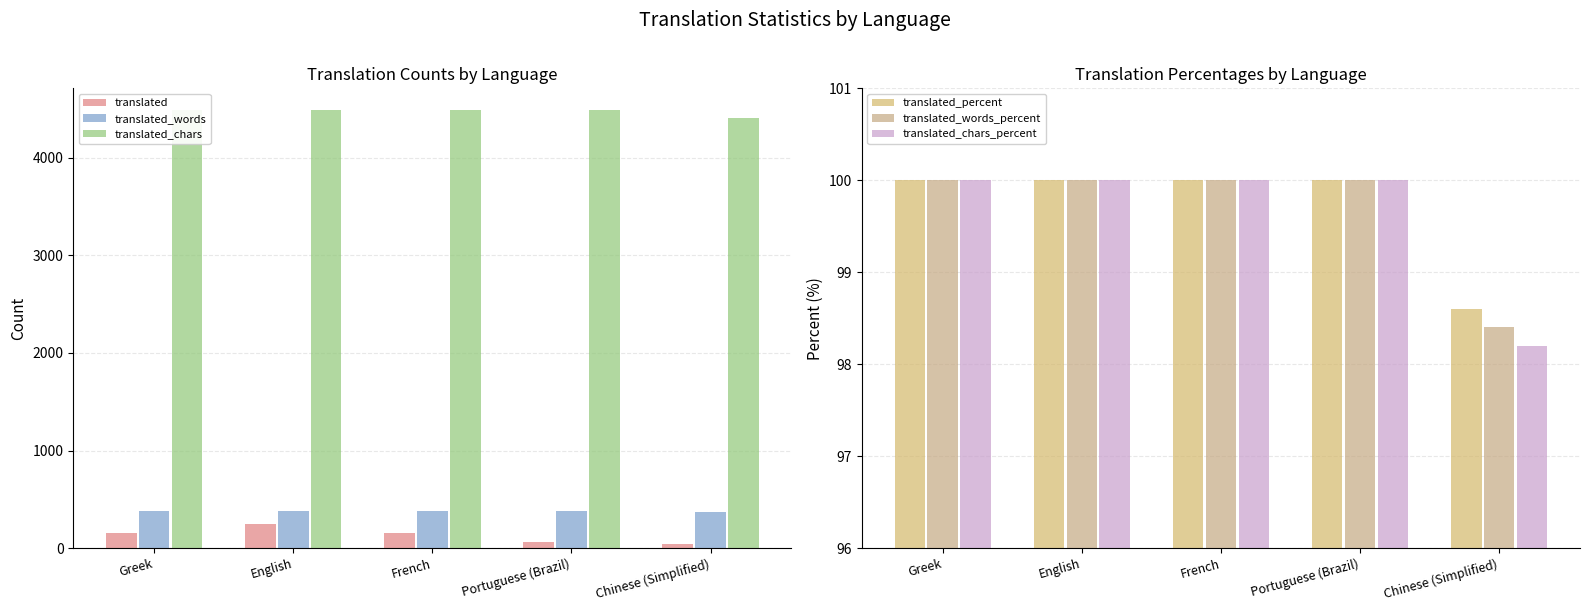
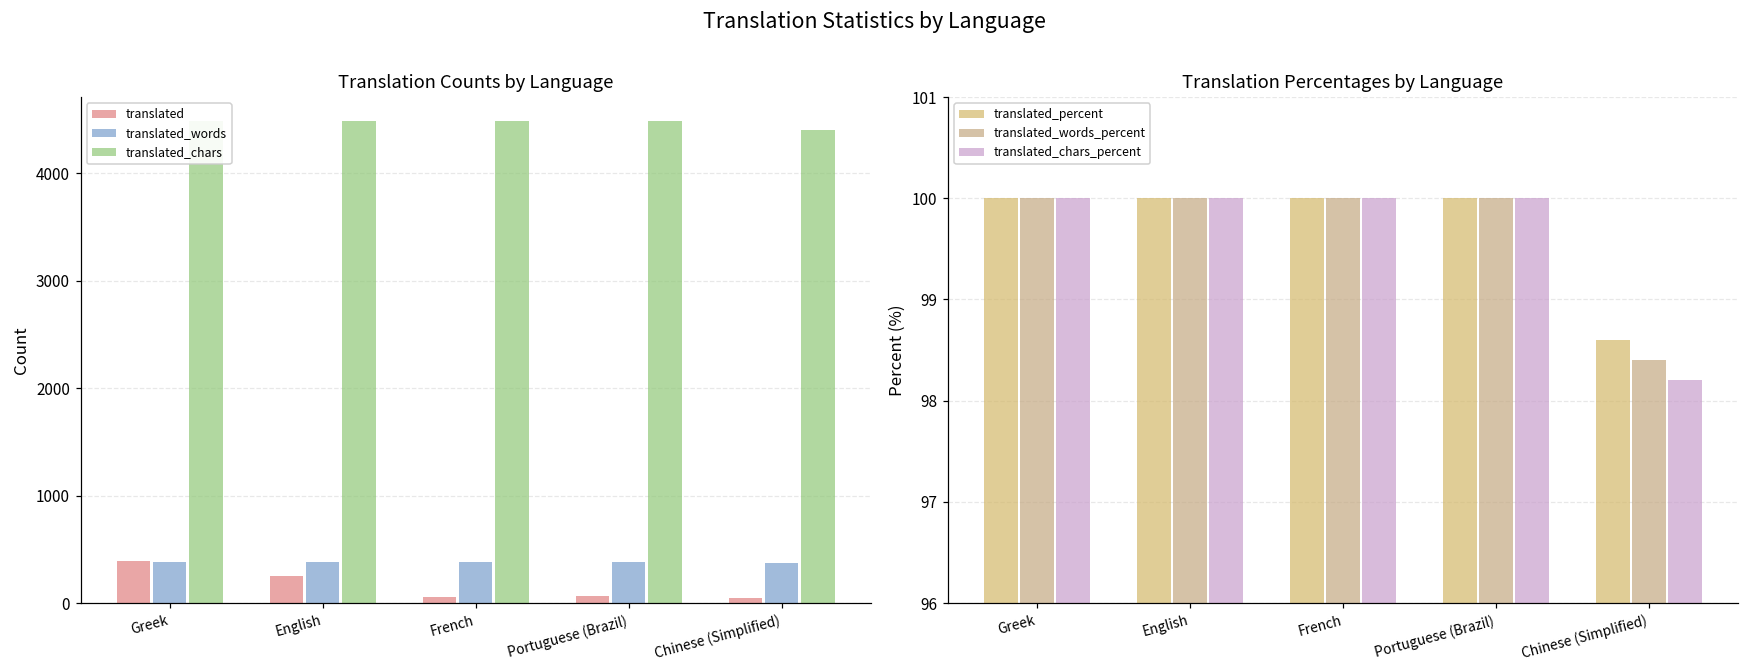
Translation Counts by Language, translated, Greek: 200 -> 400
Translation Counts by Language, translated, French: 200 -> 100
